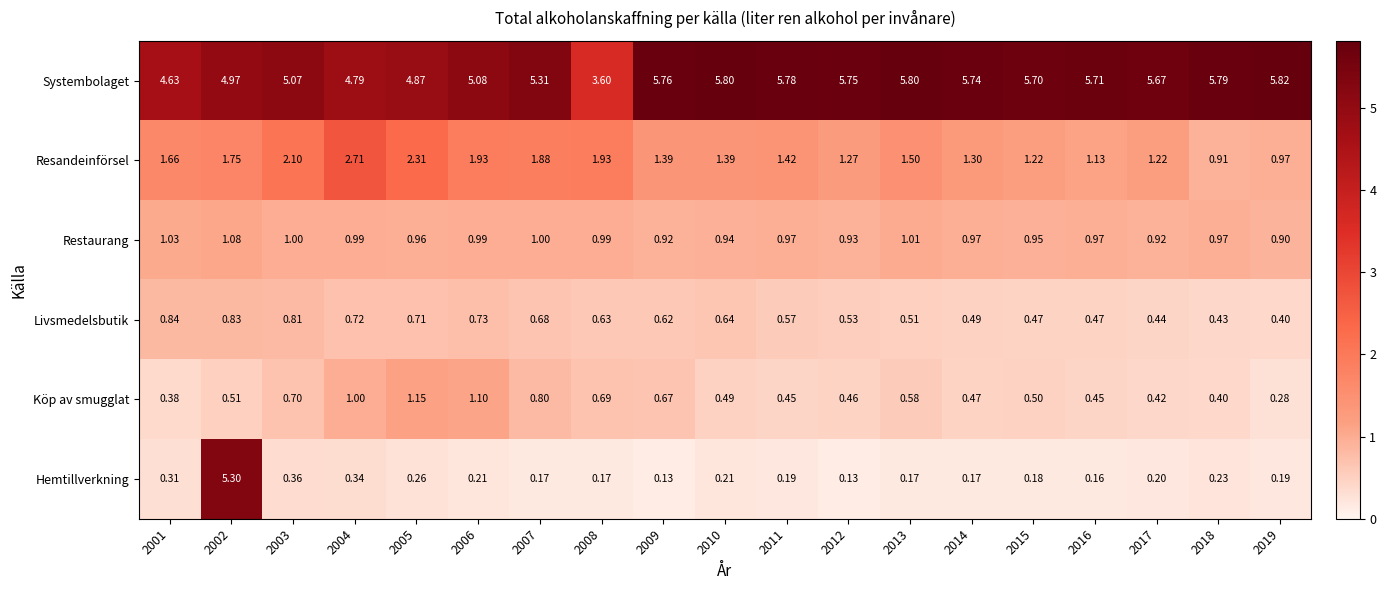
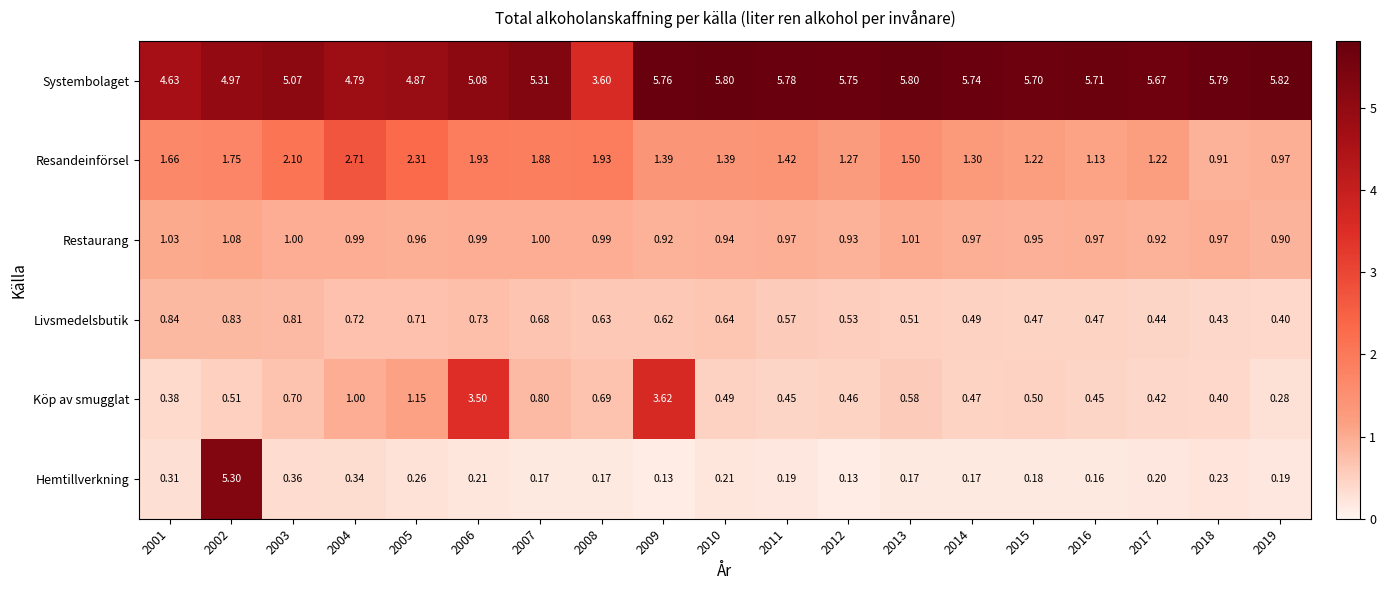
Köp av smugglat, 2006: 1.10 -> 3.50
Köp av smugglat, 2009: 0.67 -> 3.62
